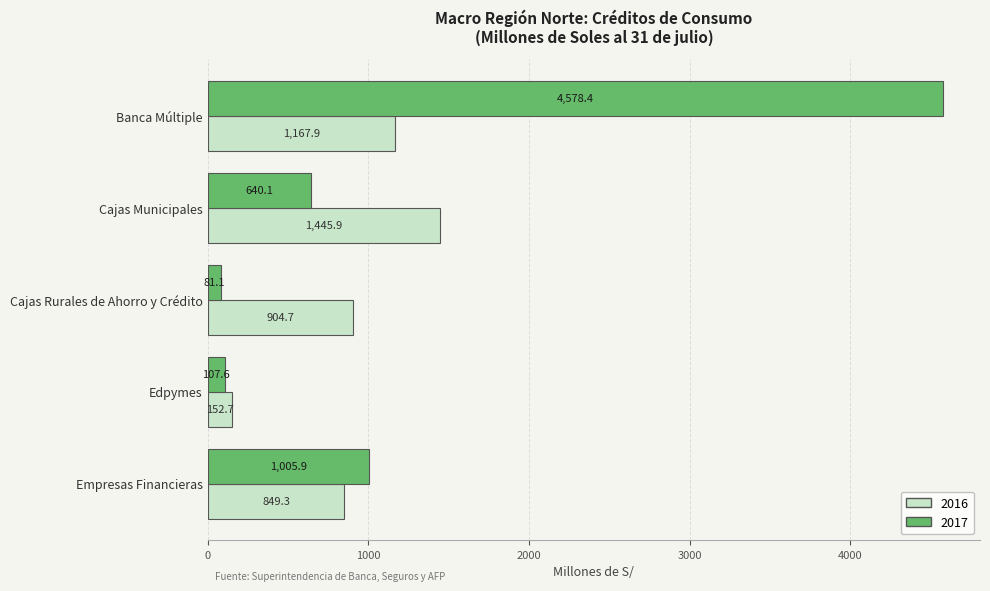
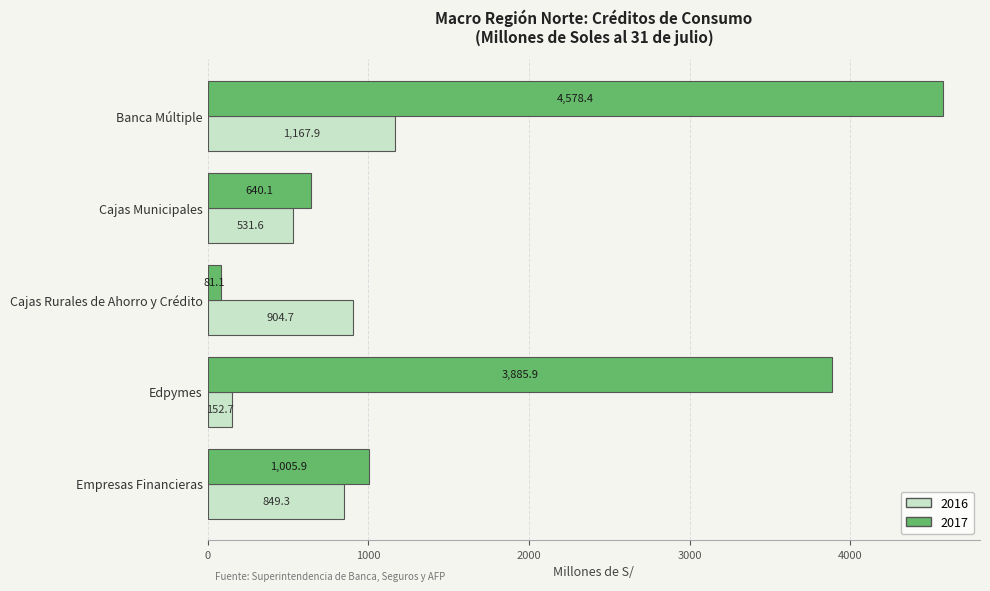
2016, Cajas Municipales: 1,445.9 -> 531.6
2017, Edpymes: 107.6 -> 3,885.9
